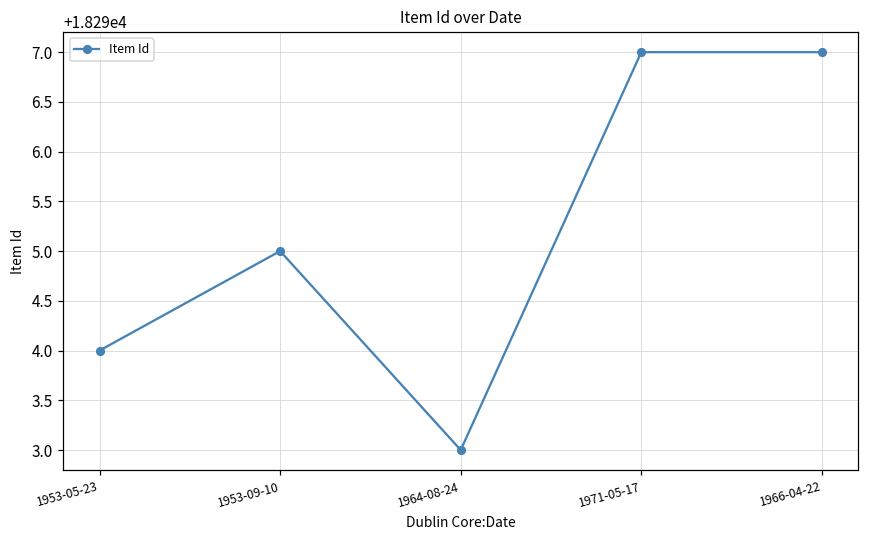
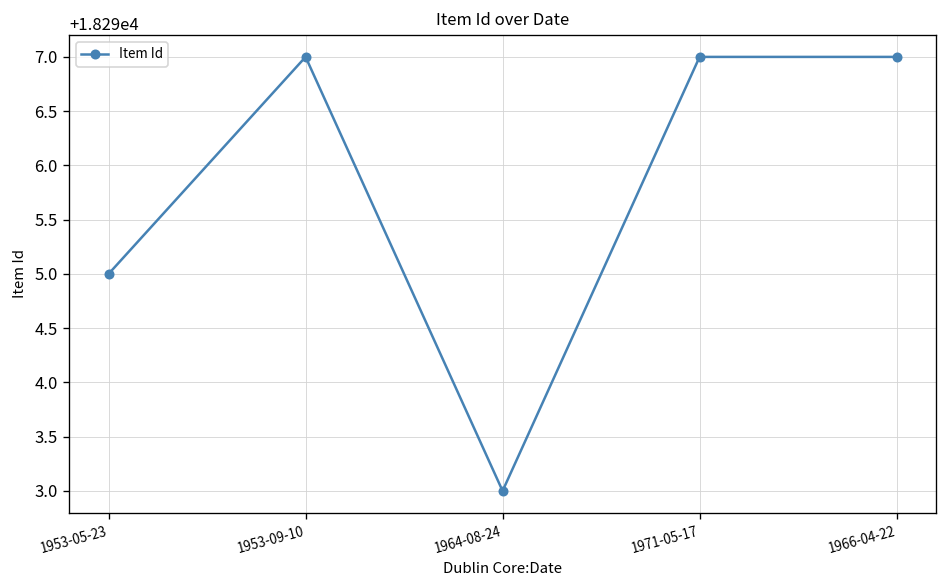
1953-05-23: 18294 -> 18295
1953-09-10: 18295 -> 18297
